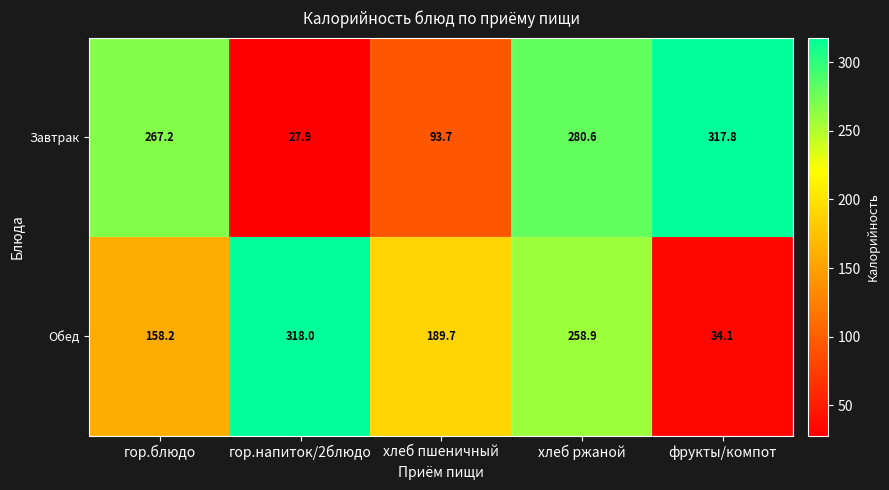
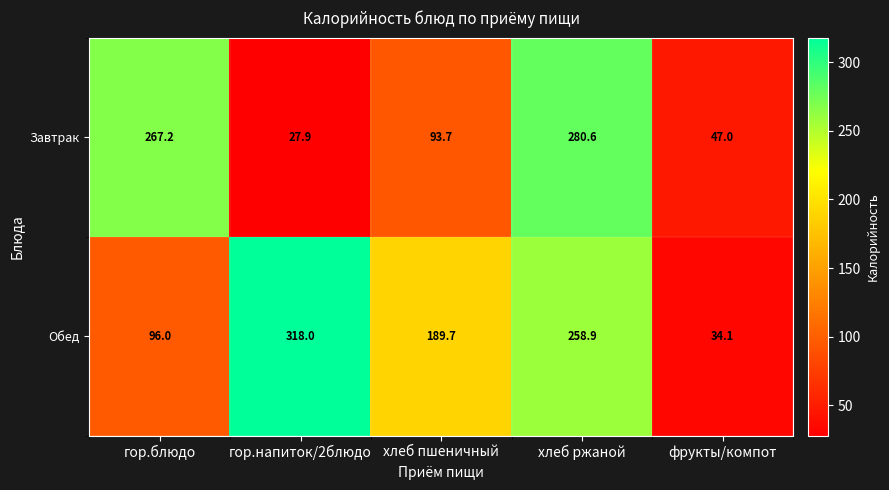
Завтрак, фрукты/компот: 317.8 -> 47.0
Обед, гор.блюдо: 158.2 -> 96.0
